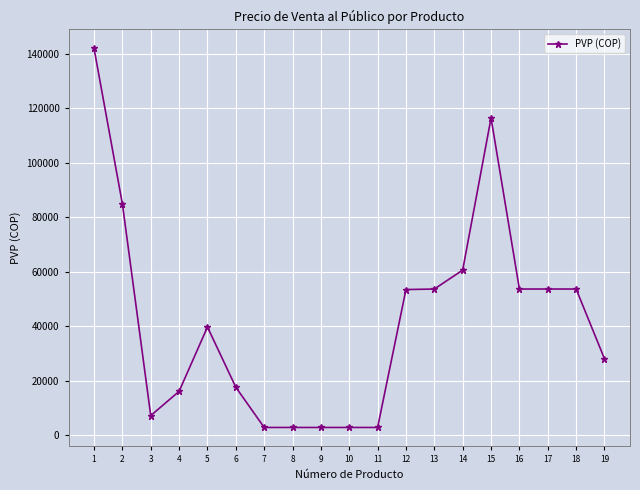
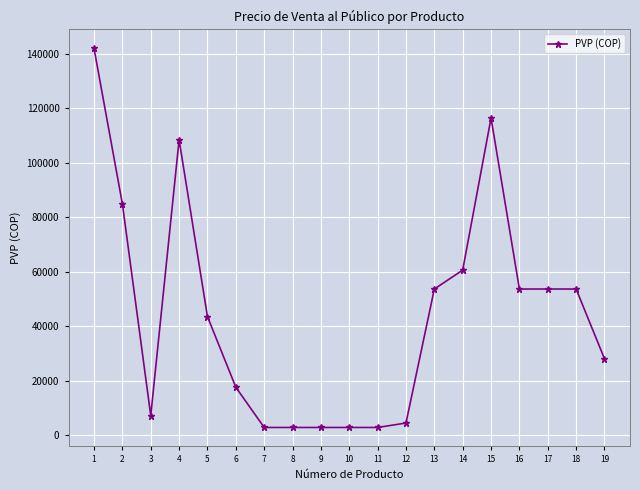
4: 16000 -> 108000
5: 40000 -> 44000
12: 54000 -> 5000
